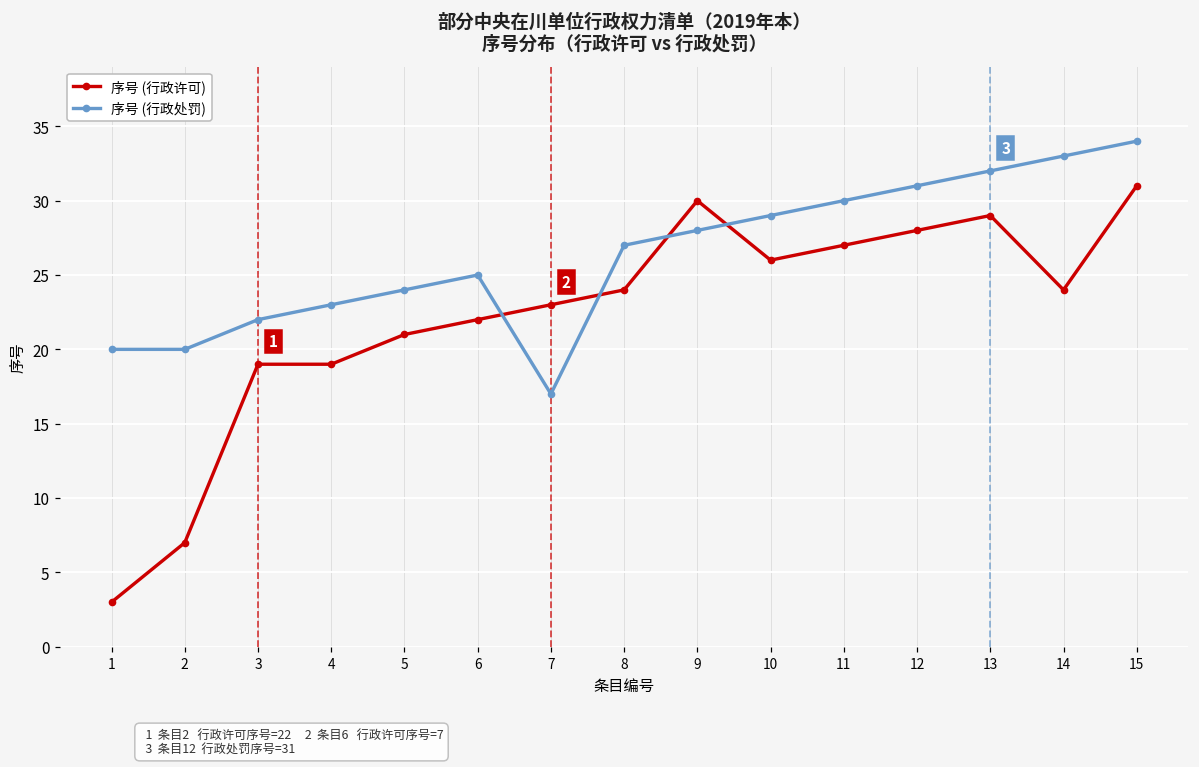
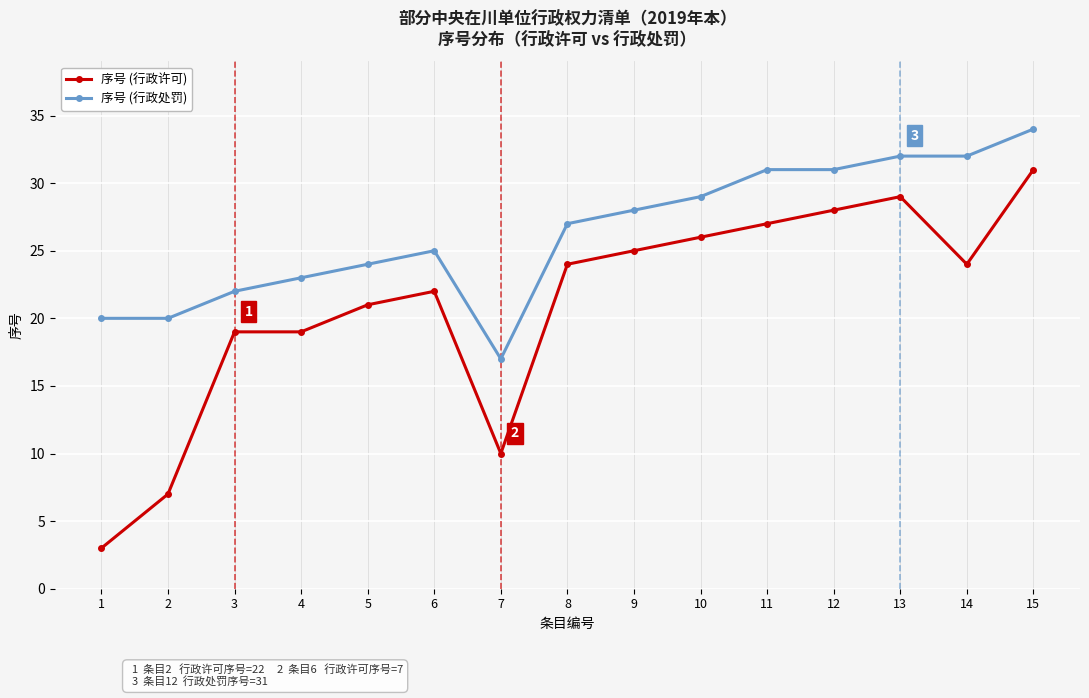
序号 (行政许可), 7: 23 -> 10
序号 (行政许可), 9: 30 -> 25
序号 (行政处罚), 11: 30 -> 31
序号 (行政处罚), 14: 33 -> 32
